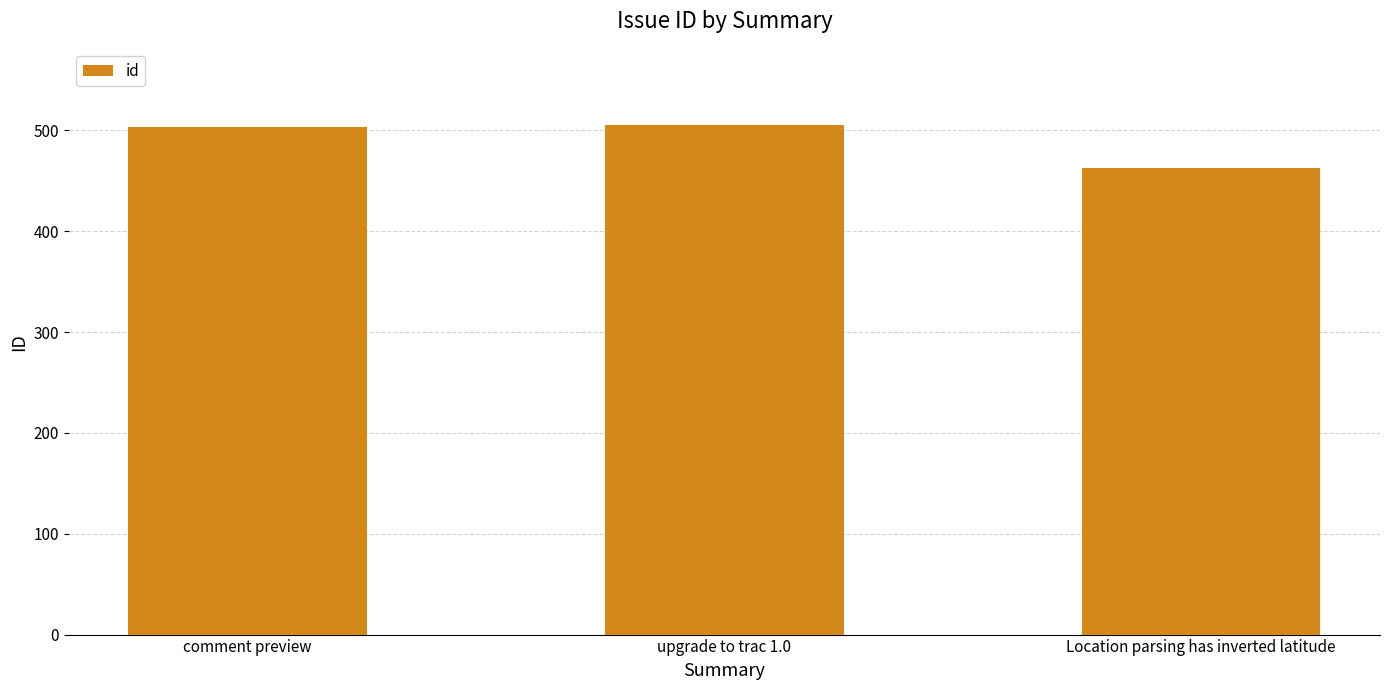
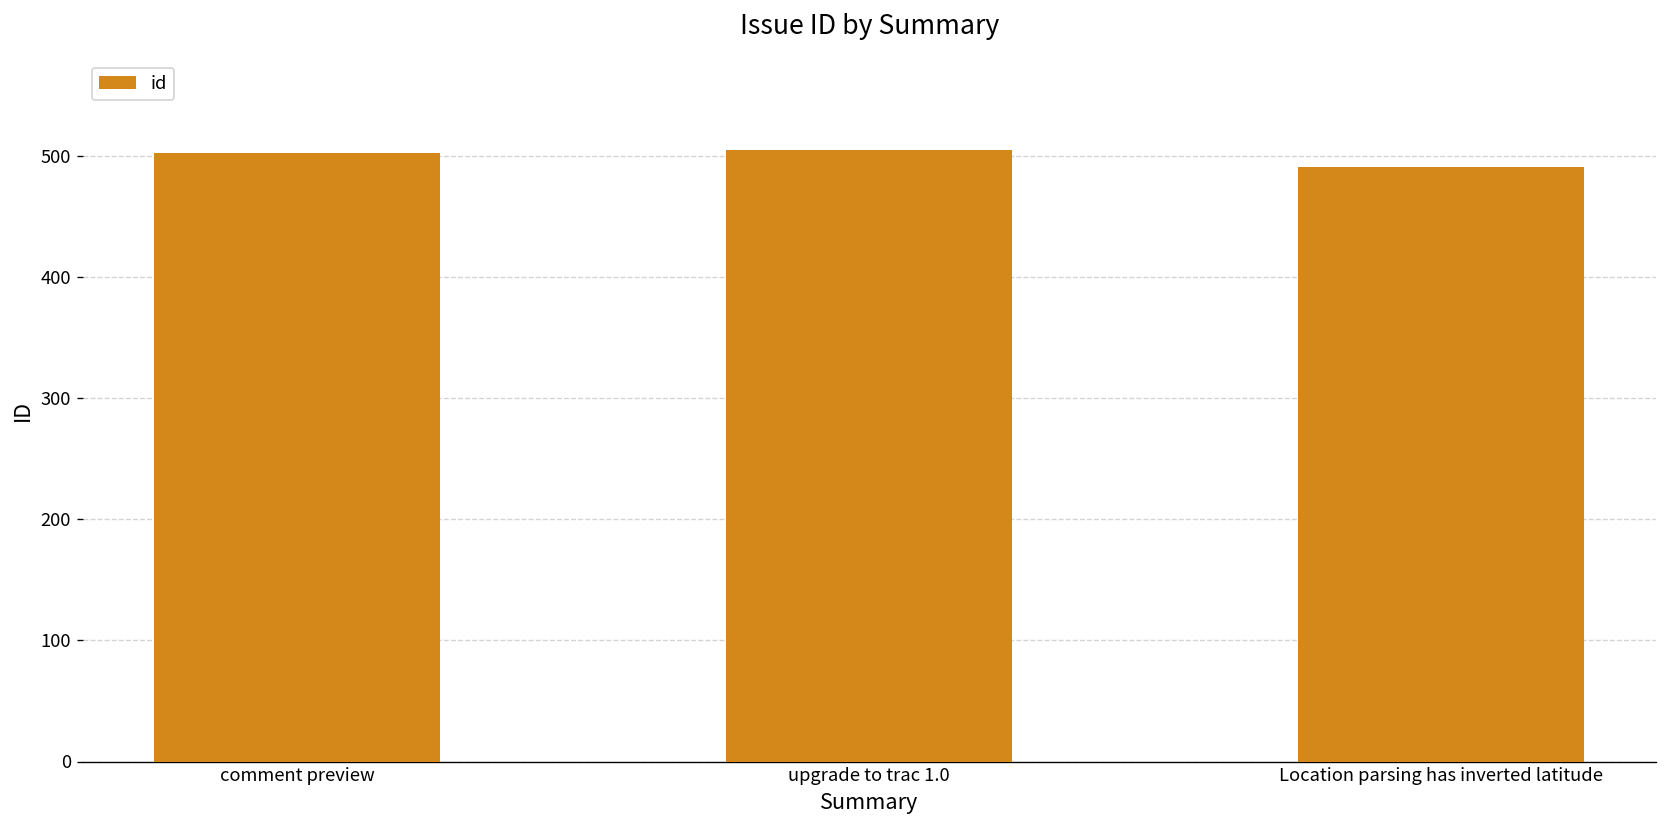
Location parsing has inverted latitude: 463 -> 491
